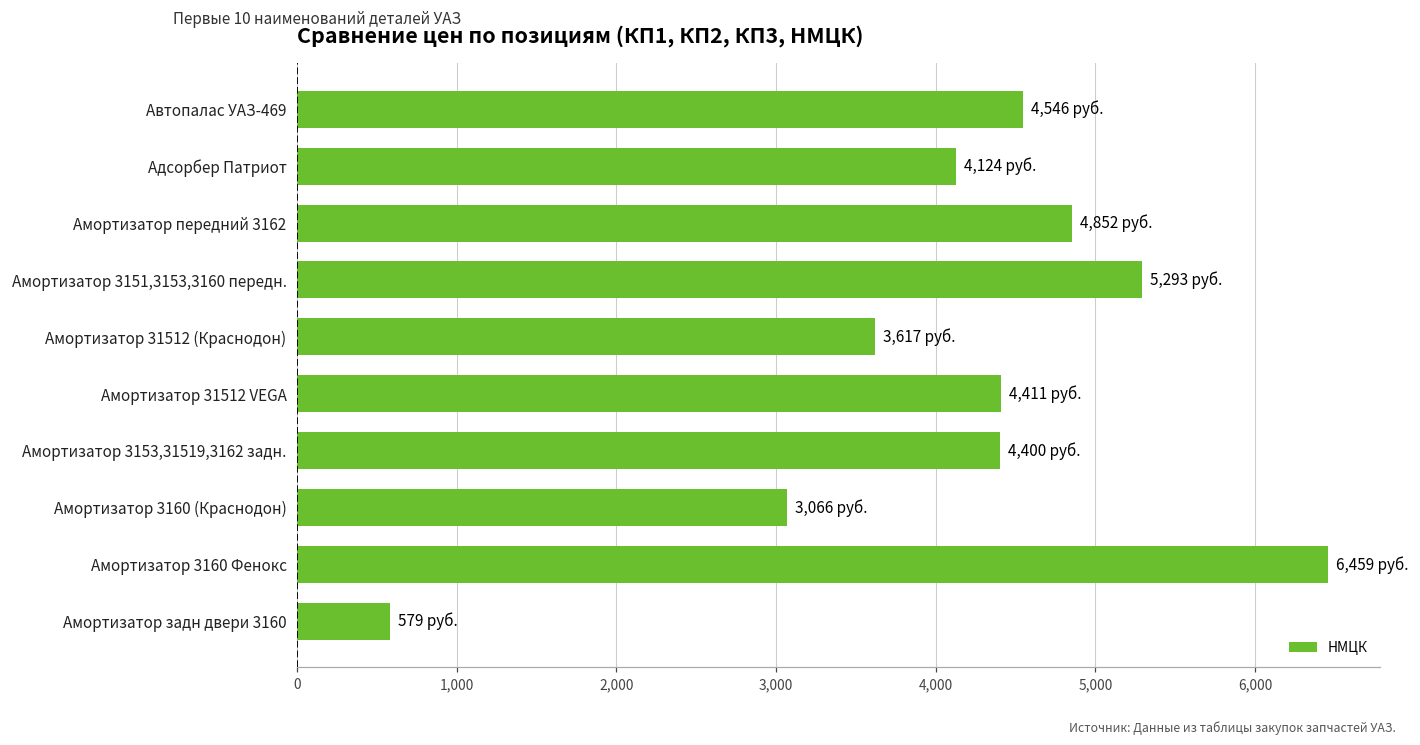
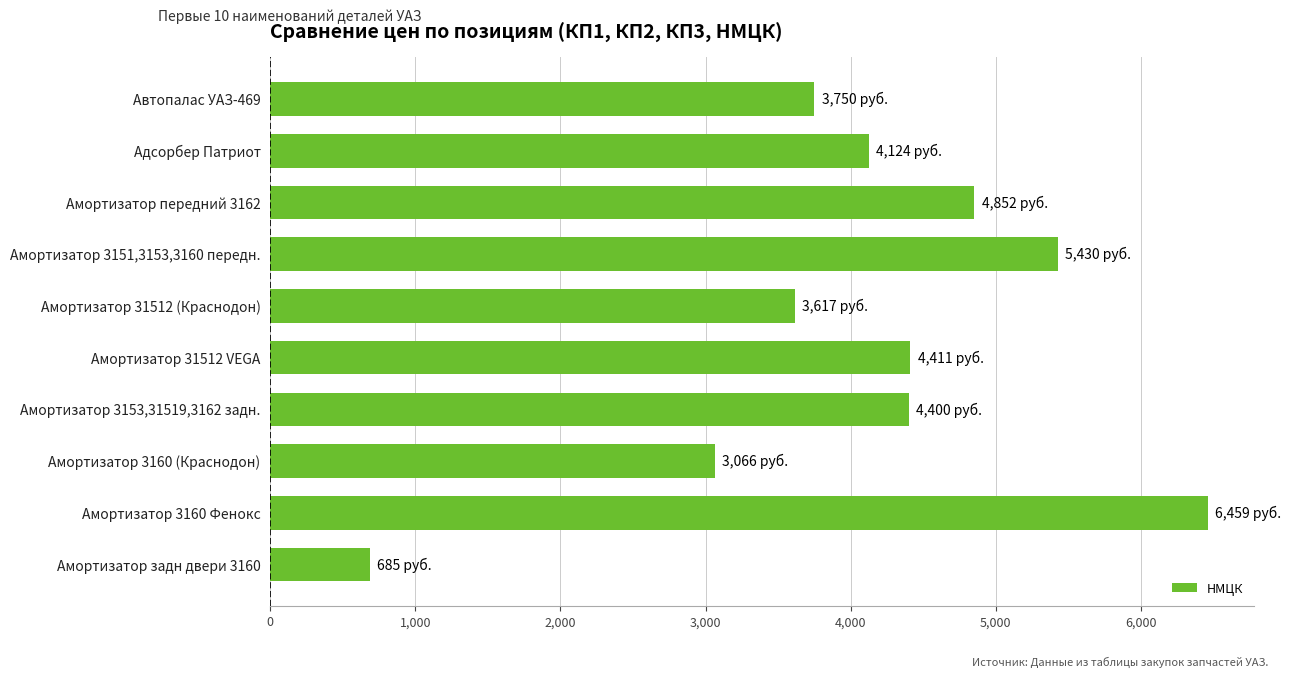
Автопалас УАЗ-469: 4,546 -> 3,750
Амортизатор 3151,3153,3160 передн.: 5,293 -> 5,430
Амортизатор задн двери 3160: 579 -> 685
